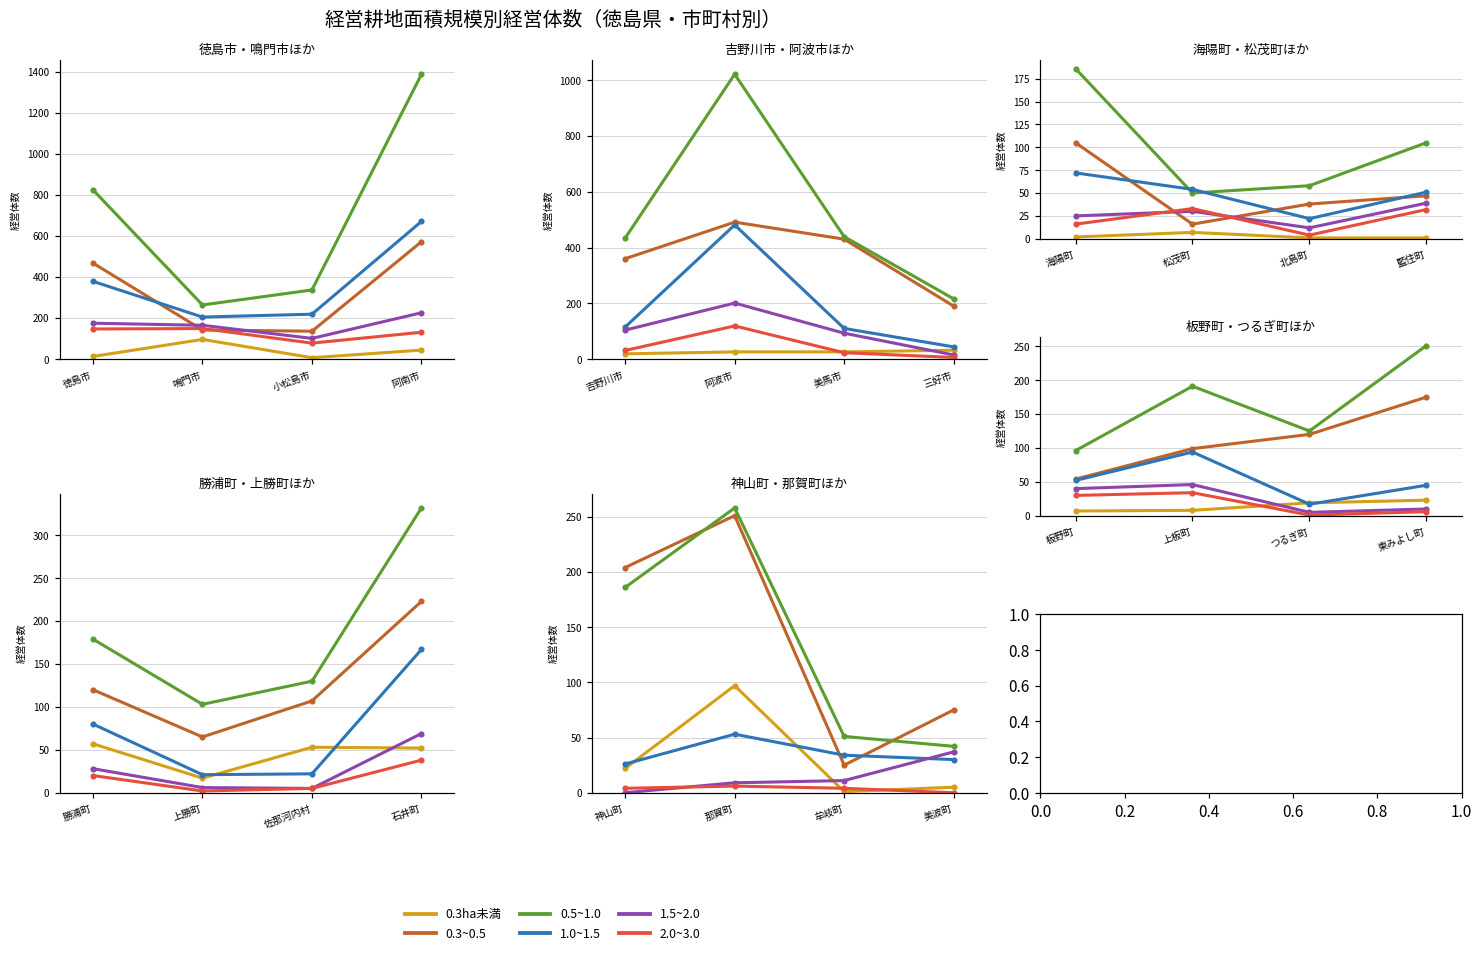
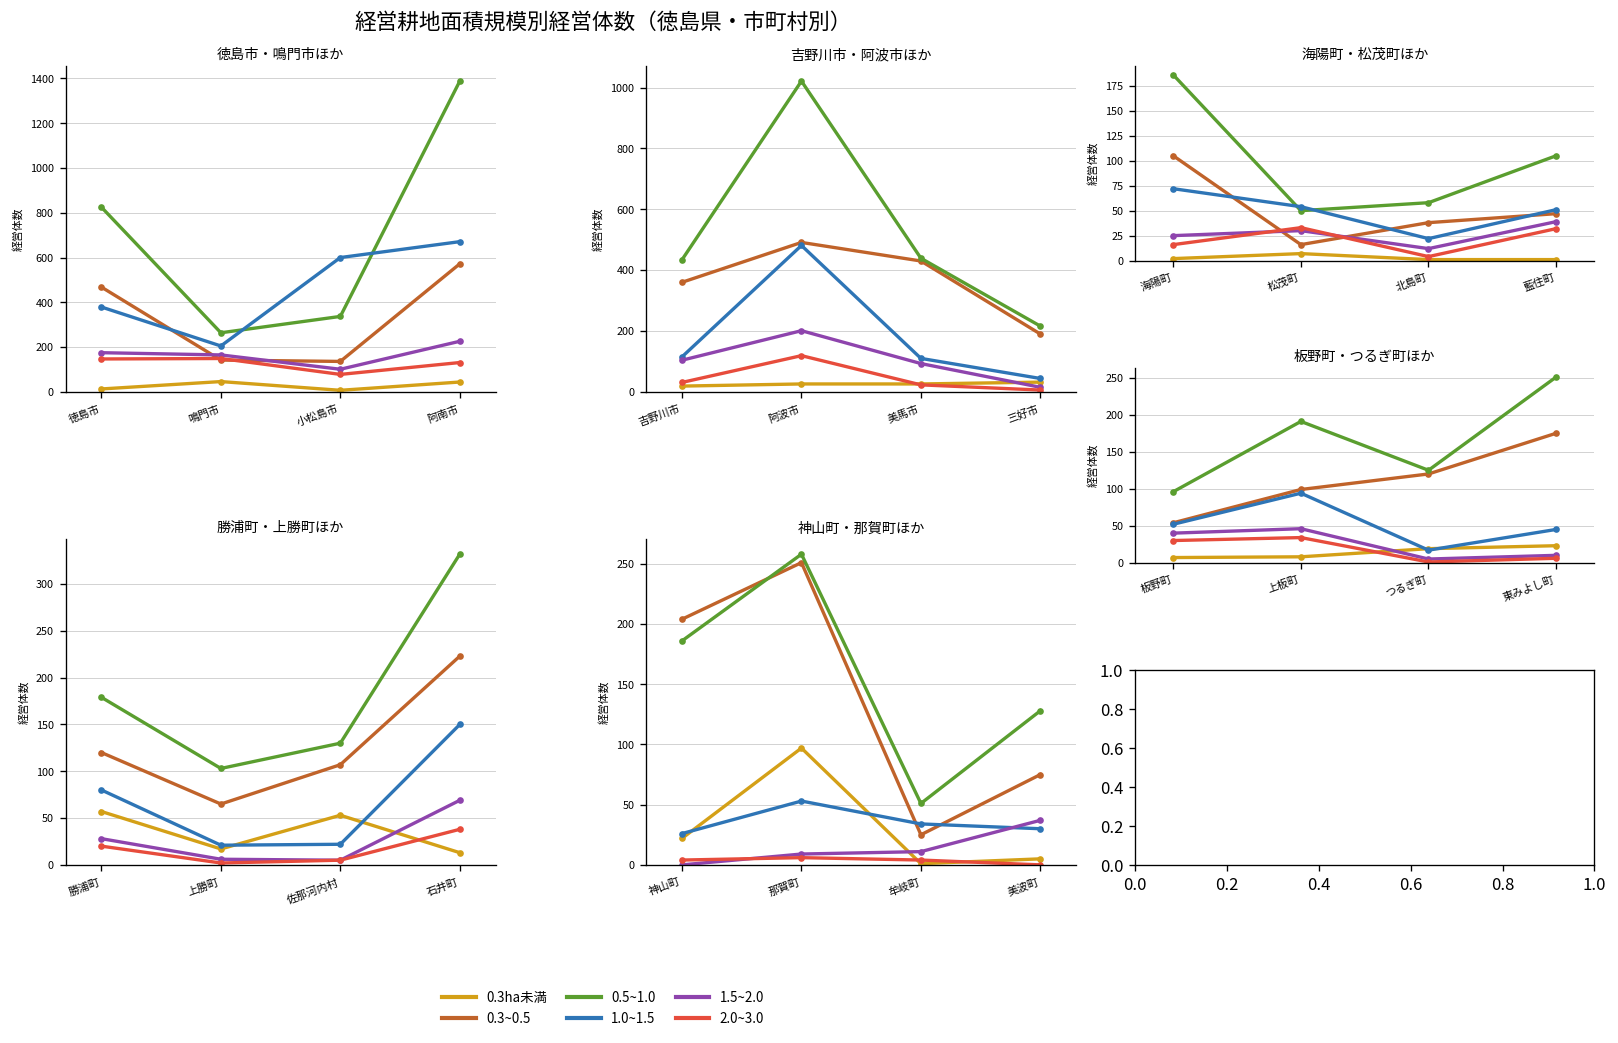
徳島市・鳴門市ほか, 0.3ha未満, 鳴門市: 100 -> 50
徳島市・鳴門市ほか, 1.0~1.5, 小松島市: 220 -> 600
勝浦町・上勝町ほか, 0.3ha未満, 石井町: 50 -> 10
勝浦町・上勝町ほか, 1.0~1.5, 石井町: 170 -> 150
神山町・那賀町ほか, 0.5~1.0, 美波町: 42 -> 128
